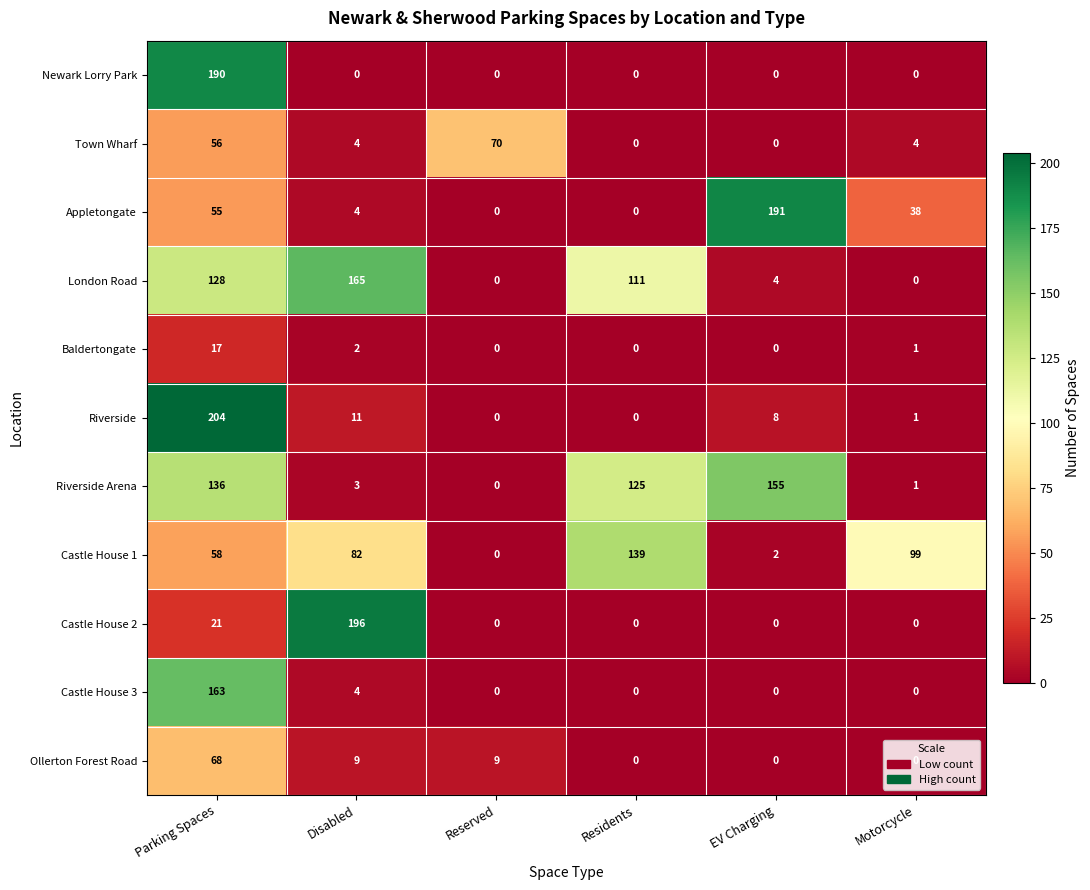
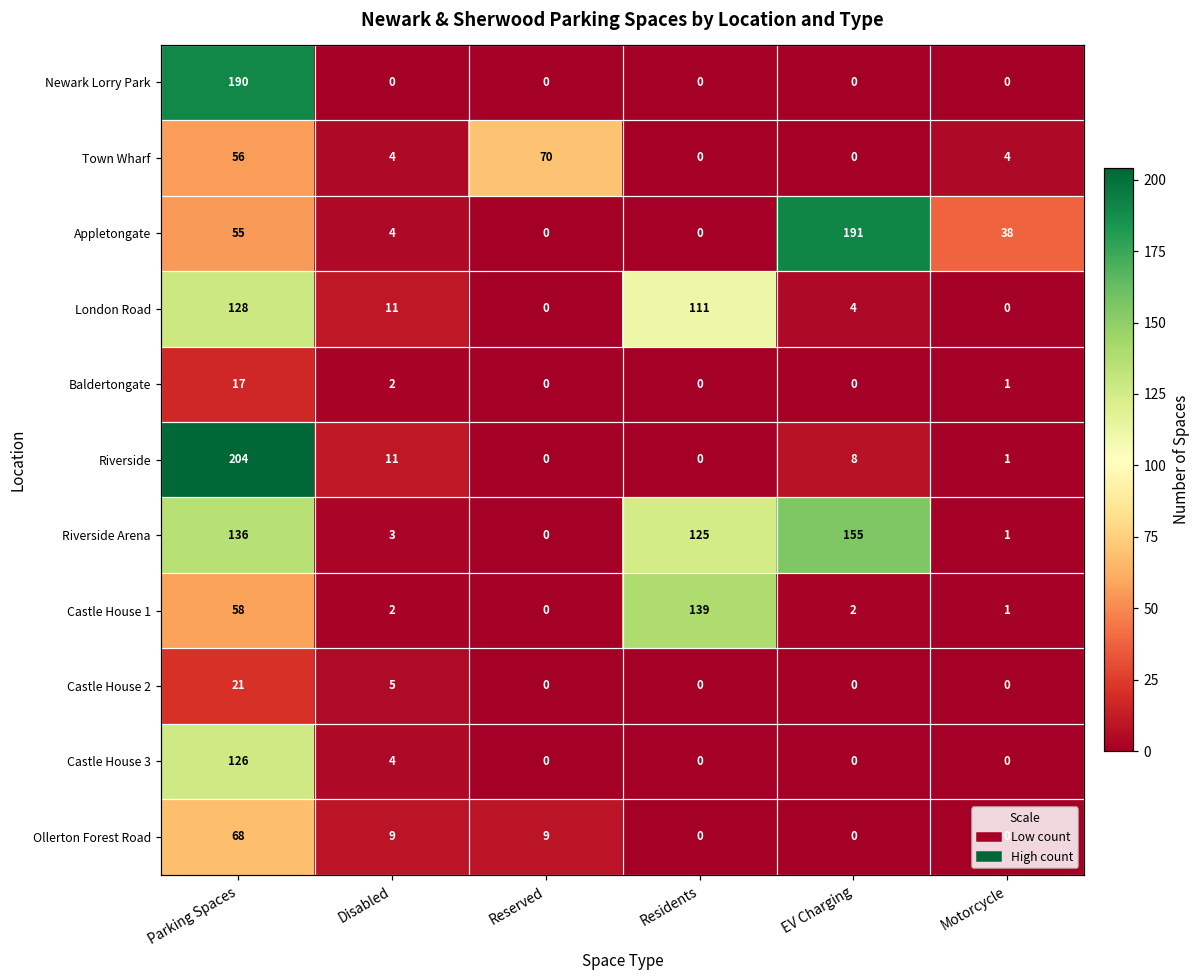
London Road, Disabled: 165 -> 11
Castle House 1, Disabled: 82 -> 2
Castle House 1, Motorcycle: 99 -> 1
Castle House 2, Disabled: 196 -> 5
Castle House 3, Parking Spaces: 163 -> 126
